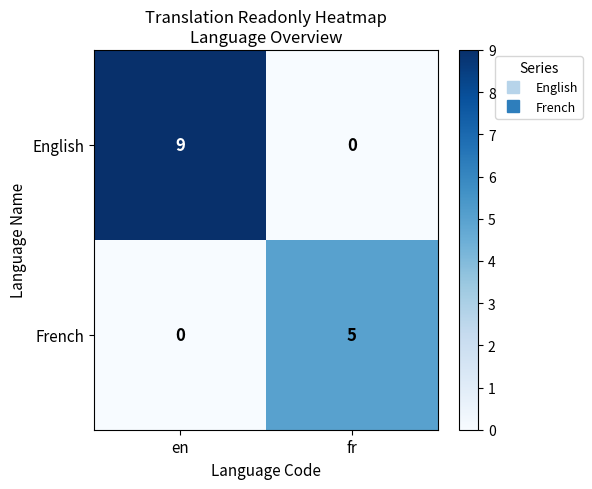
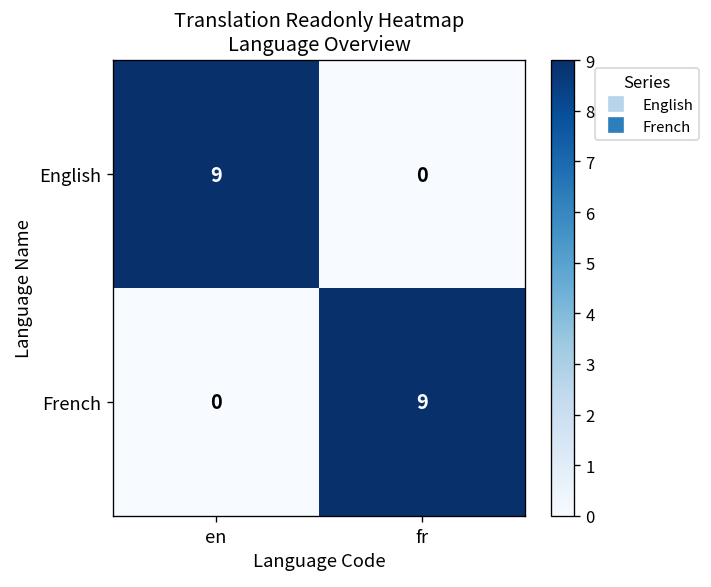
French, fr: 5 -> 9
